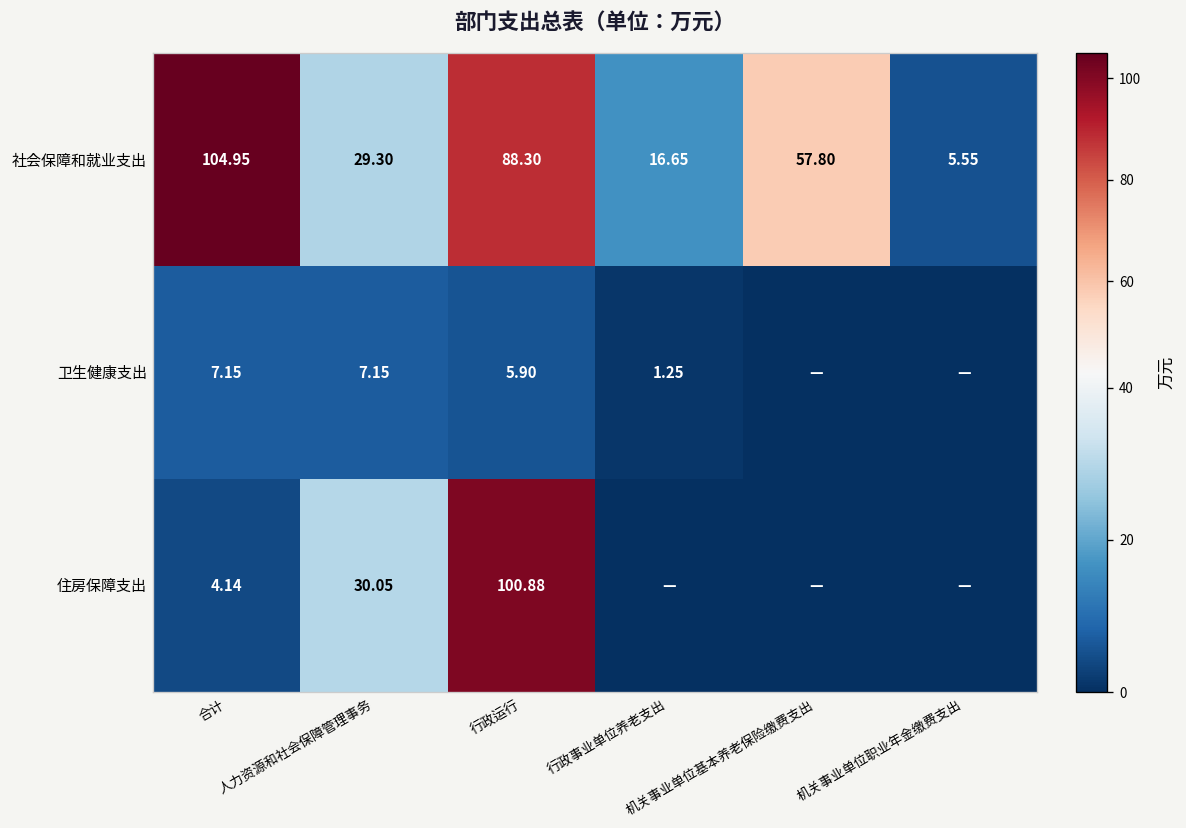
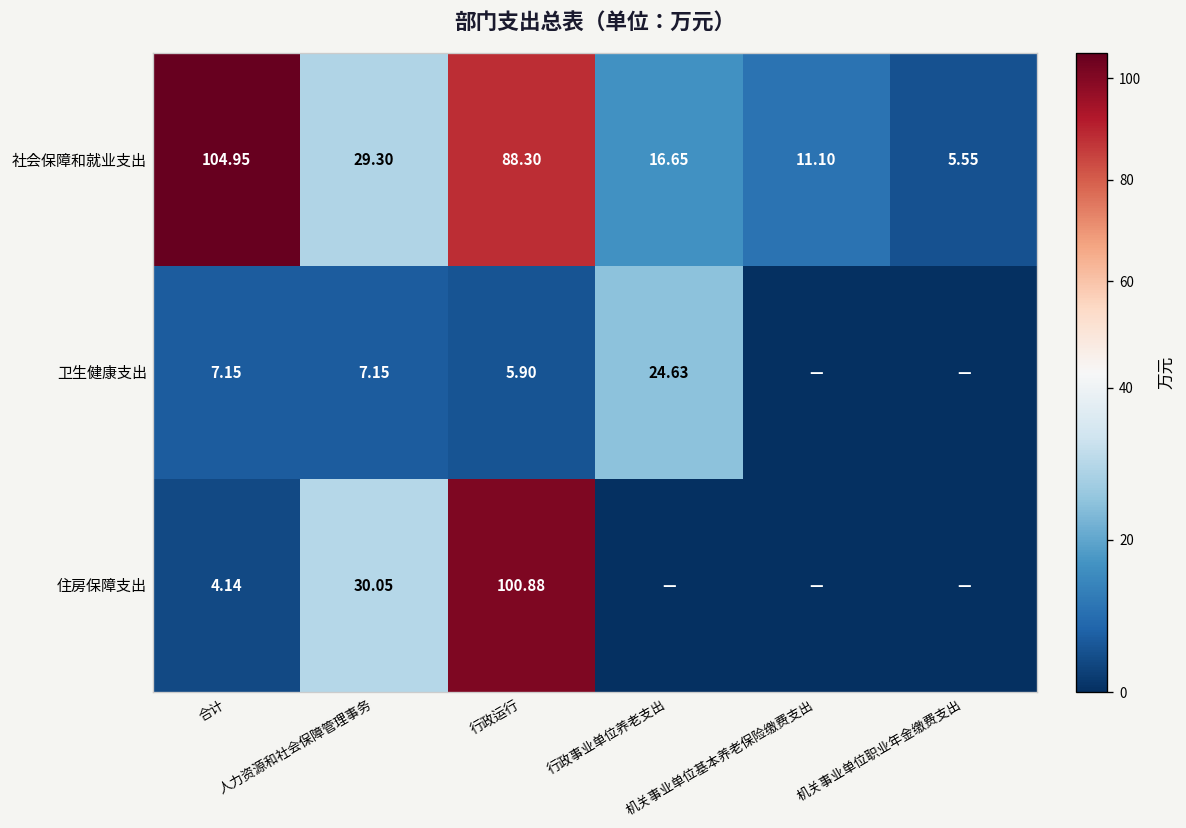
社会保障和就业支出, 机关事业单位基本养老保险缴费支出: 57.80 -> 11.10
卫生健康支出, 行政事业单位养老支出: 1.25 -> 24.63
